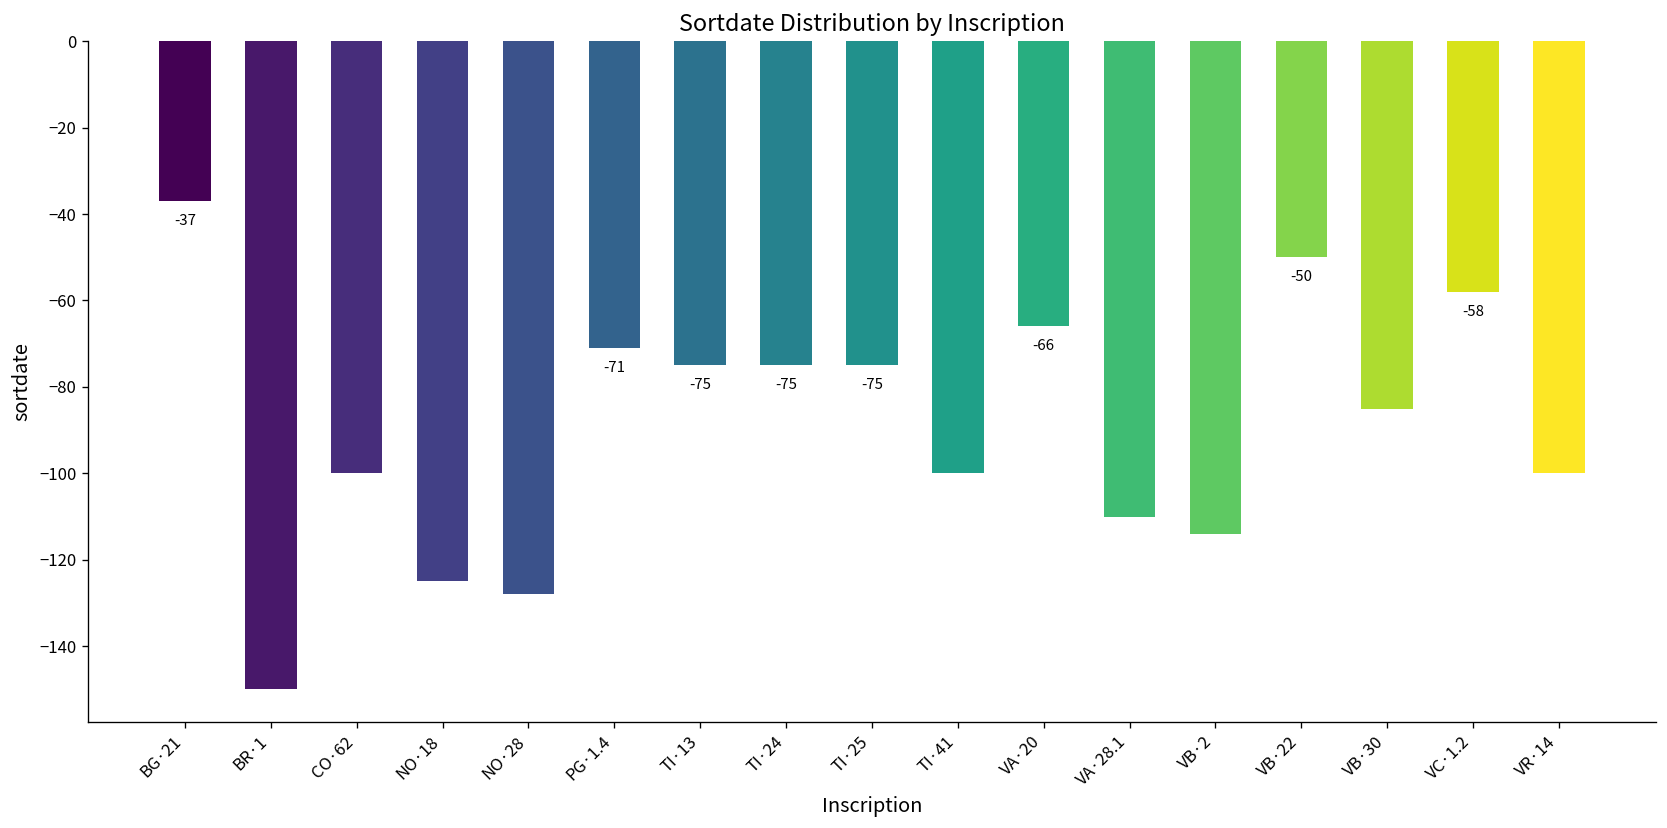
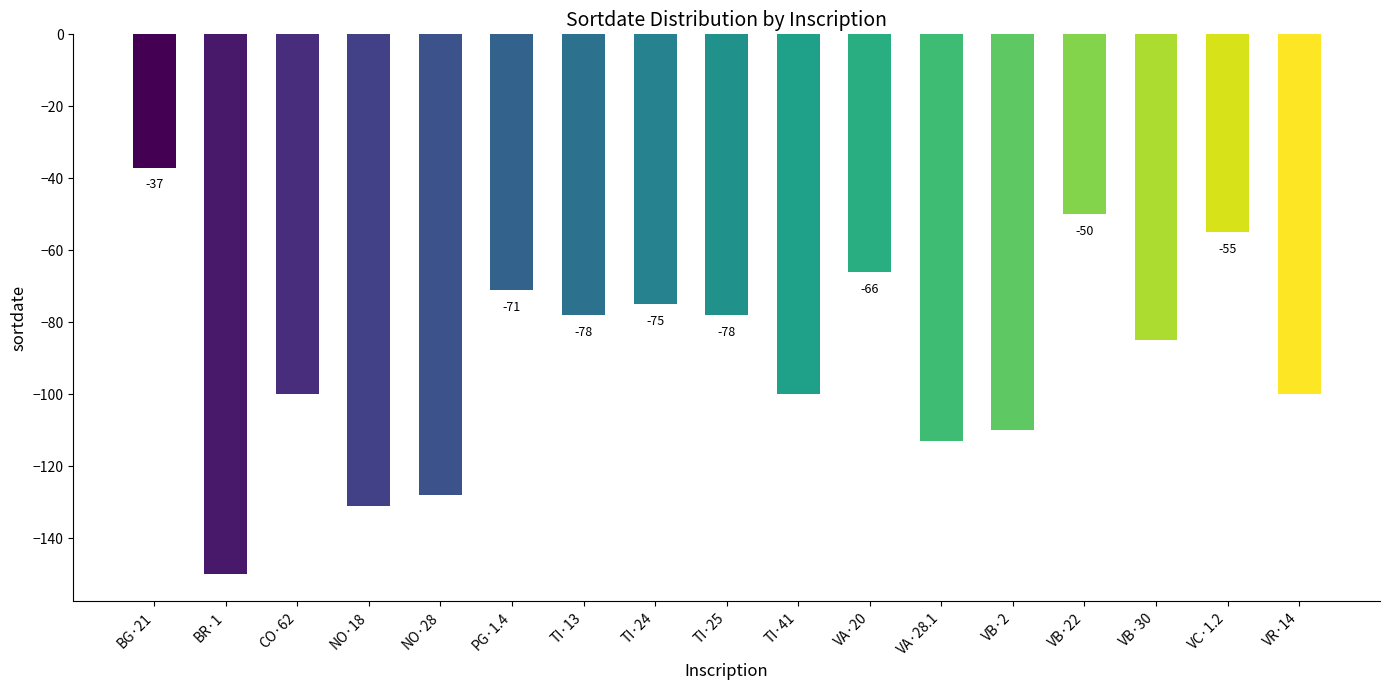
NO·18: -125 -> -131
TI·13: -75 -> -78
TI·25: -75 -> -78
VA·28.1: -110 -> -113
VB·2: -114 -> -110
VC·1.2: -58 -> -55
